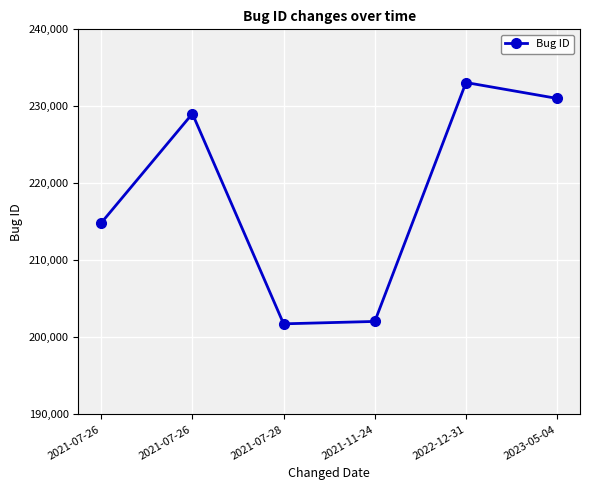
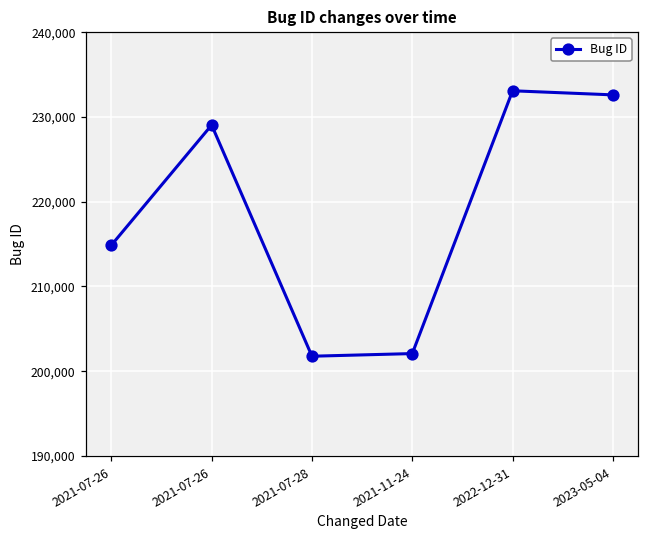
2023-05-04: 231,000 -> 233,000
